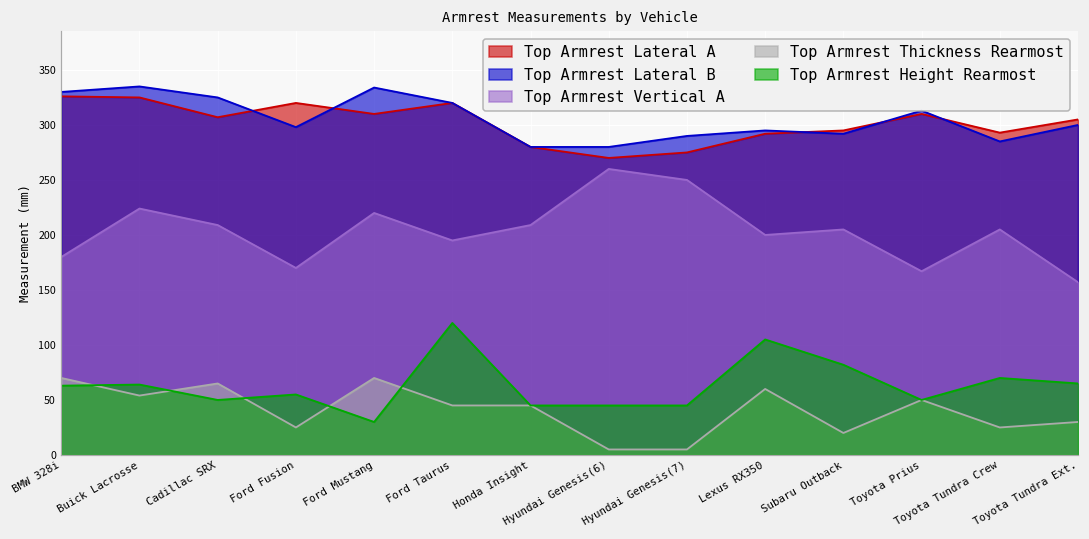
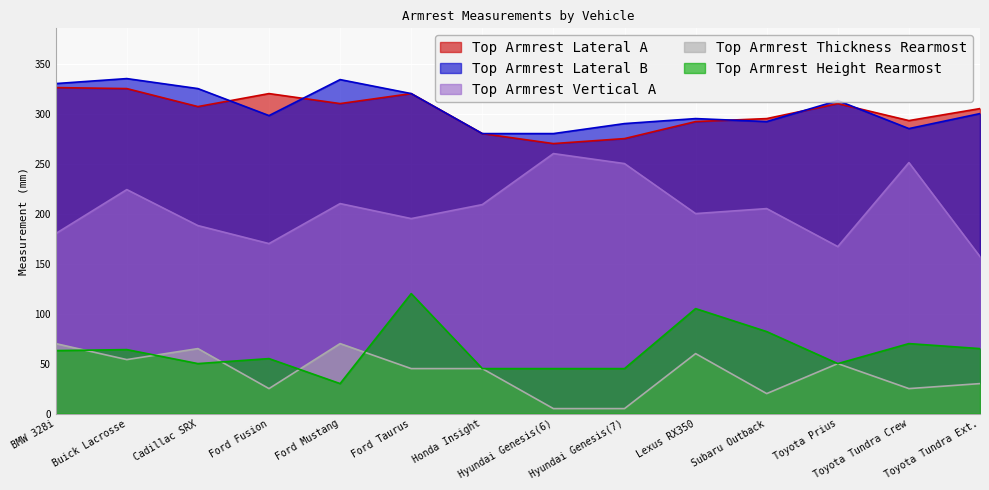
Top Armrest Vertical A, Cadillac SRX: 209 -> 188
Top Armrest Vertical A, Ford Mustang: 220 -> 210
Top Armrest Vertical A, Toyota Tundra Crew: 205 -> 251
